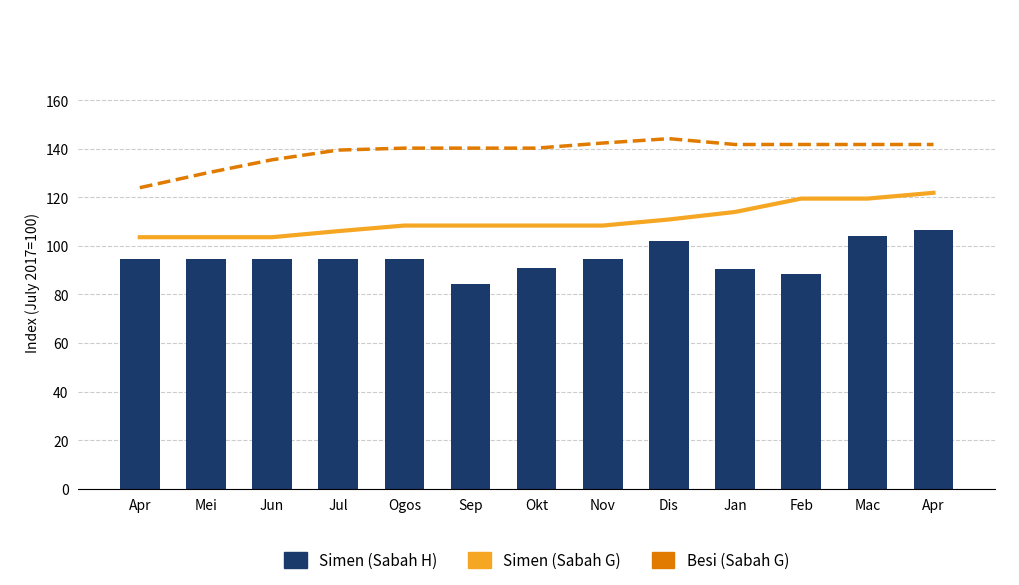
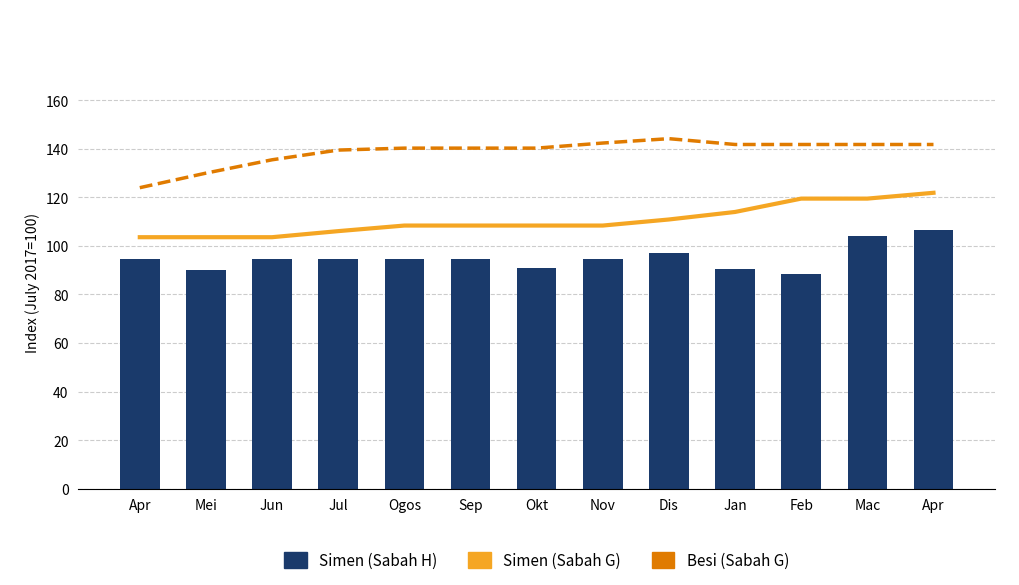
Simen (Sabah H), Mei: 95 -> 90
Simen (Sabah H), Sep: 84 -> 95
Simen (Sabah H), Dis: 102 -> 97
